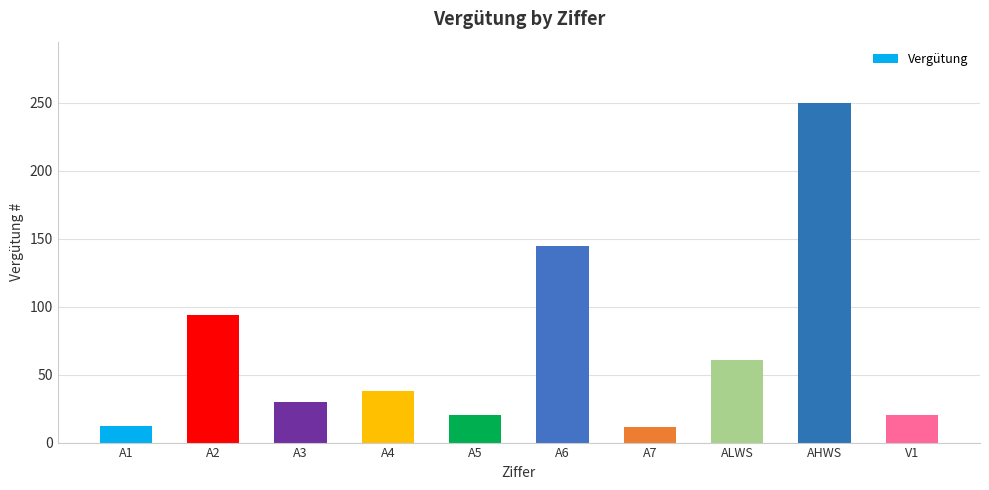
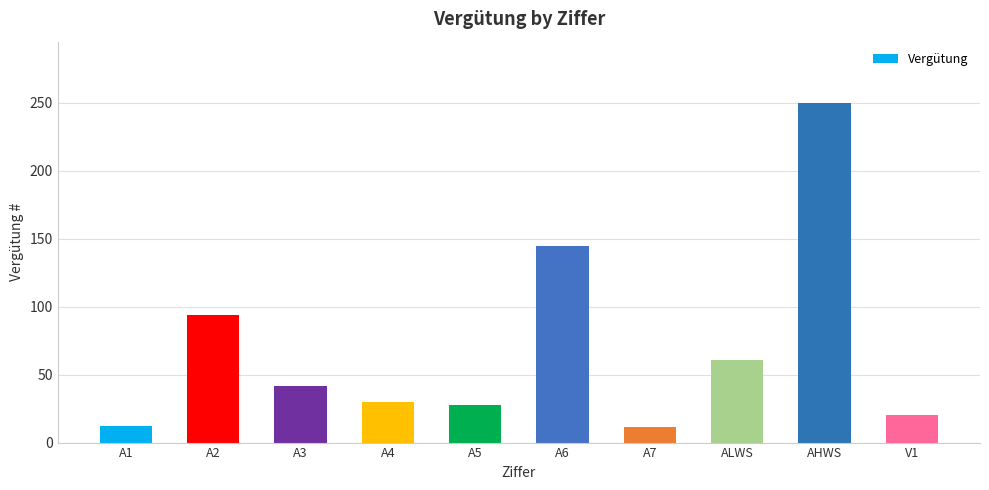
A3: 30 -> 42
A4: 38 -> 30
A5: 20 -> 28
